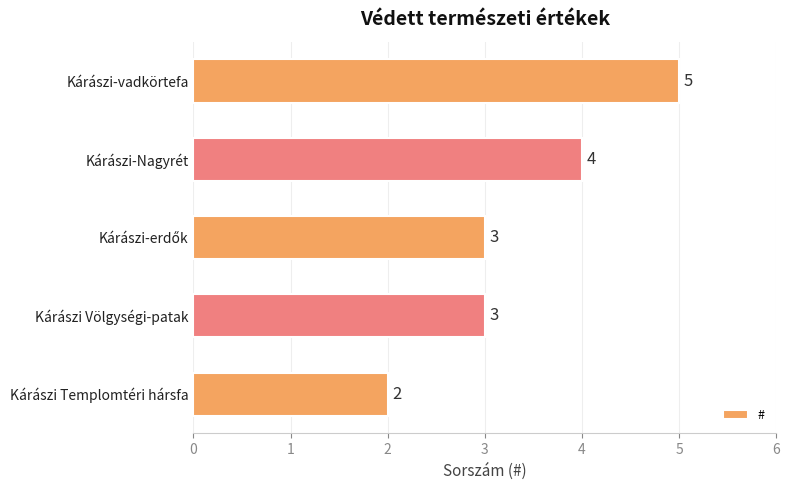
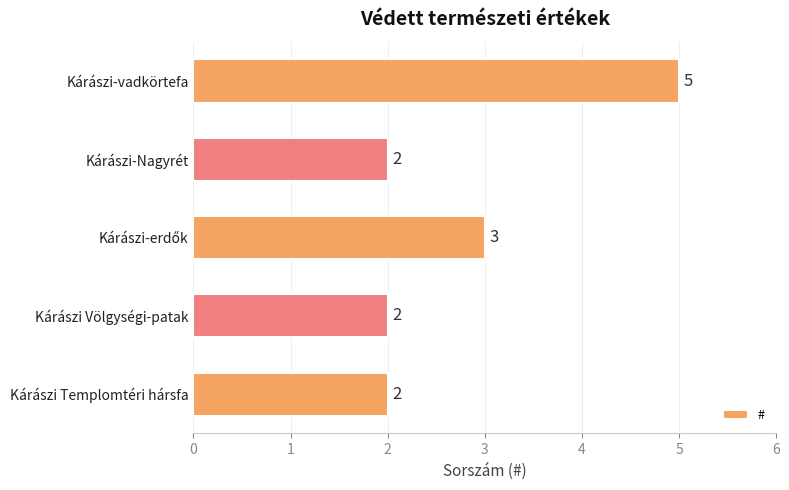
Kárászi-Nagyrét: 4 -> 2
Kárászi Völgységi-patak: 3 -> 2
